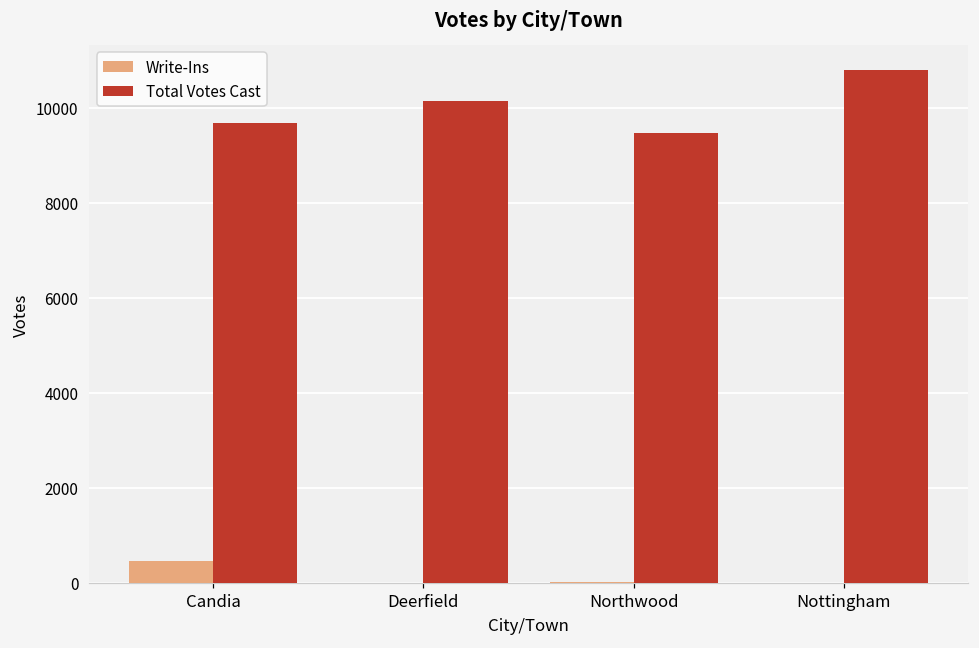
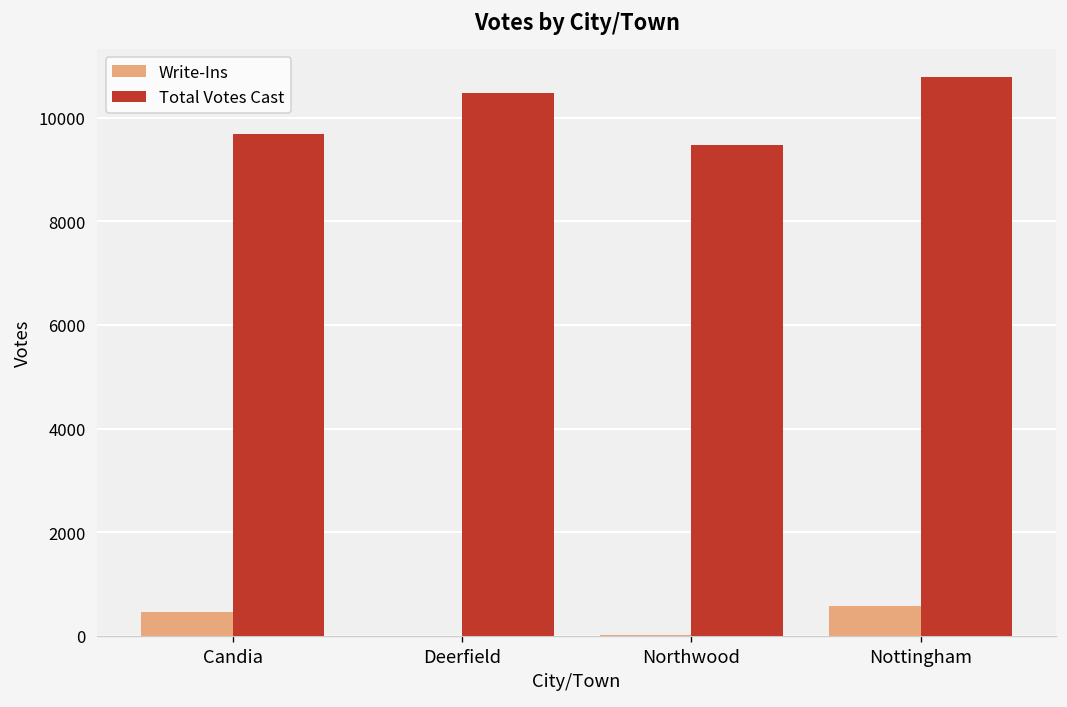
Total Votes Cast, Deerfield: 10100 -> 10500
Write-Ins, Nottingham: 0 -> 600
